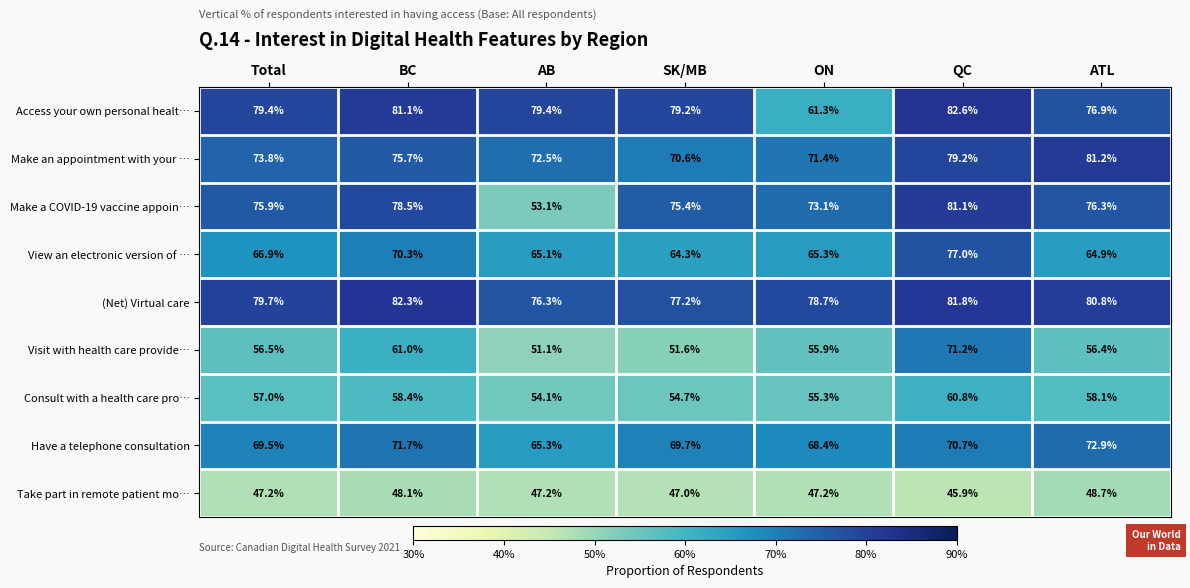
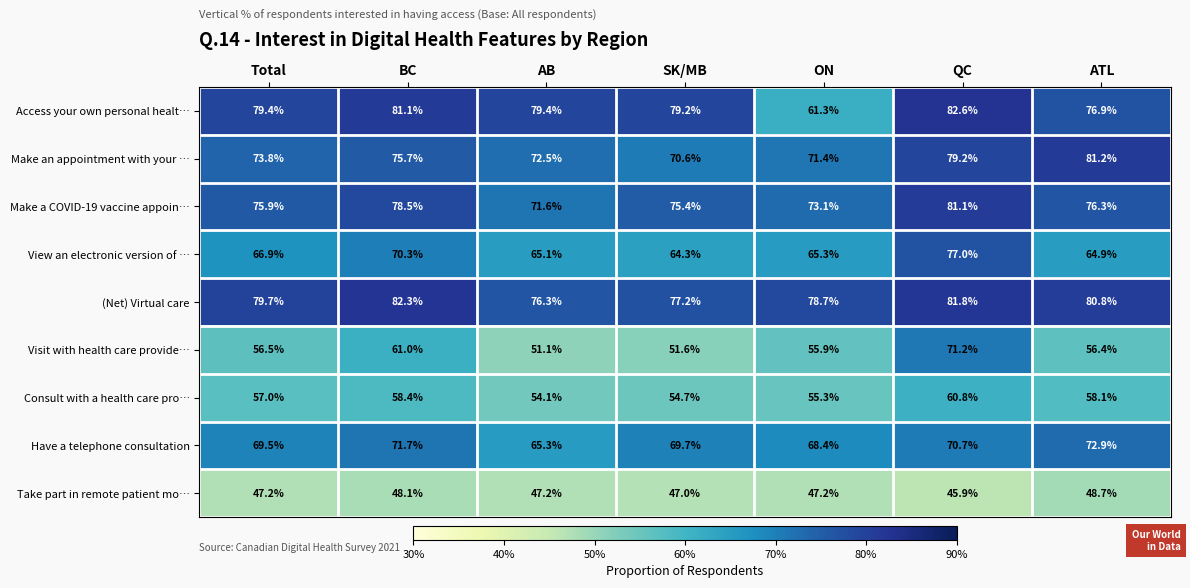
Make a COVID-19 vaccine appoin…, AB: 53.1% -> 71.6%
